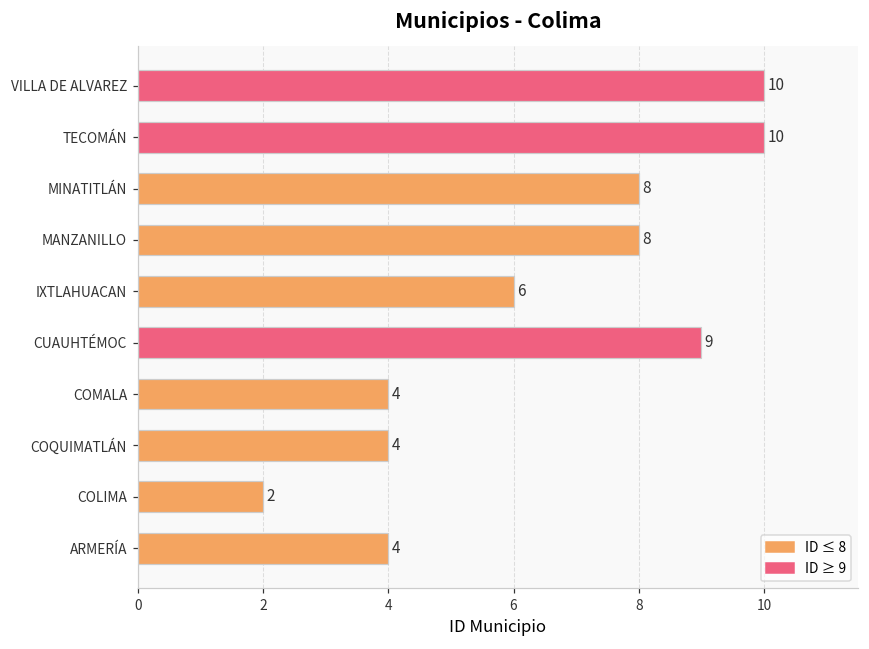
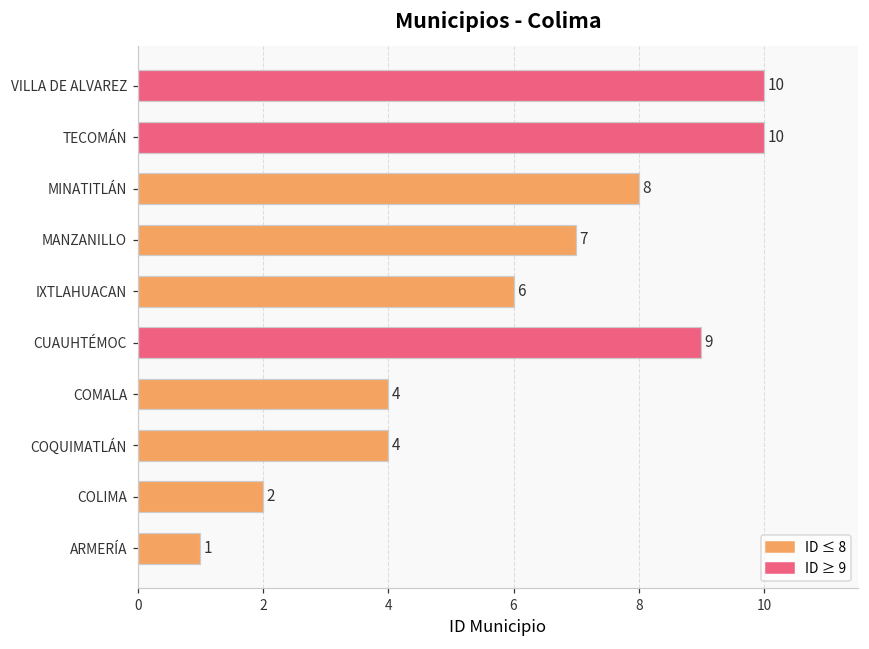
MANZANILLO: 8 -> 7
ARMERÍA: 4 -> 1
